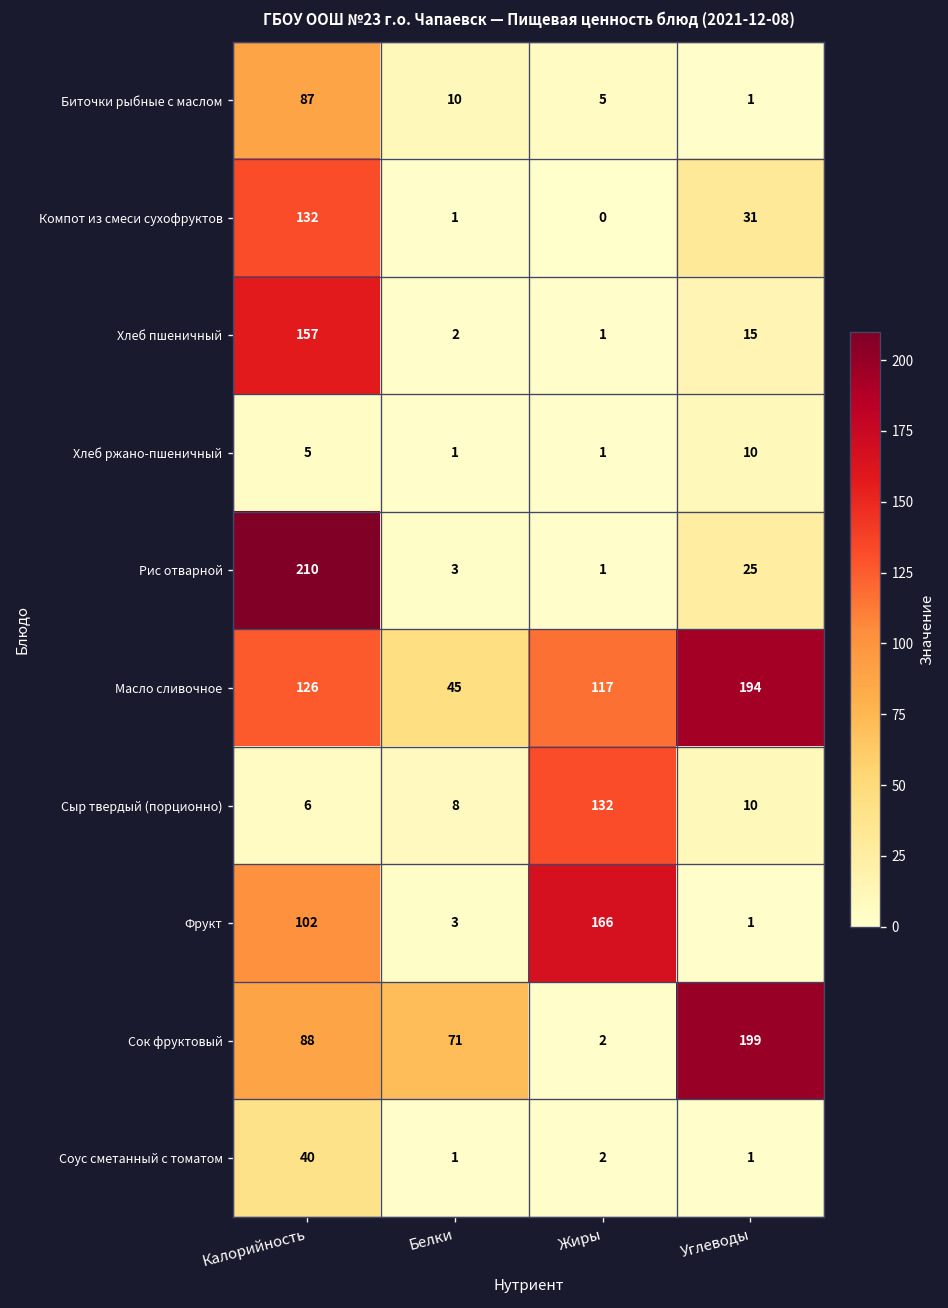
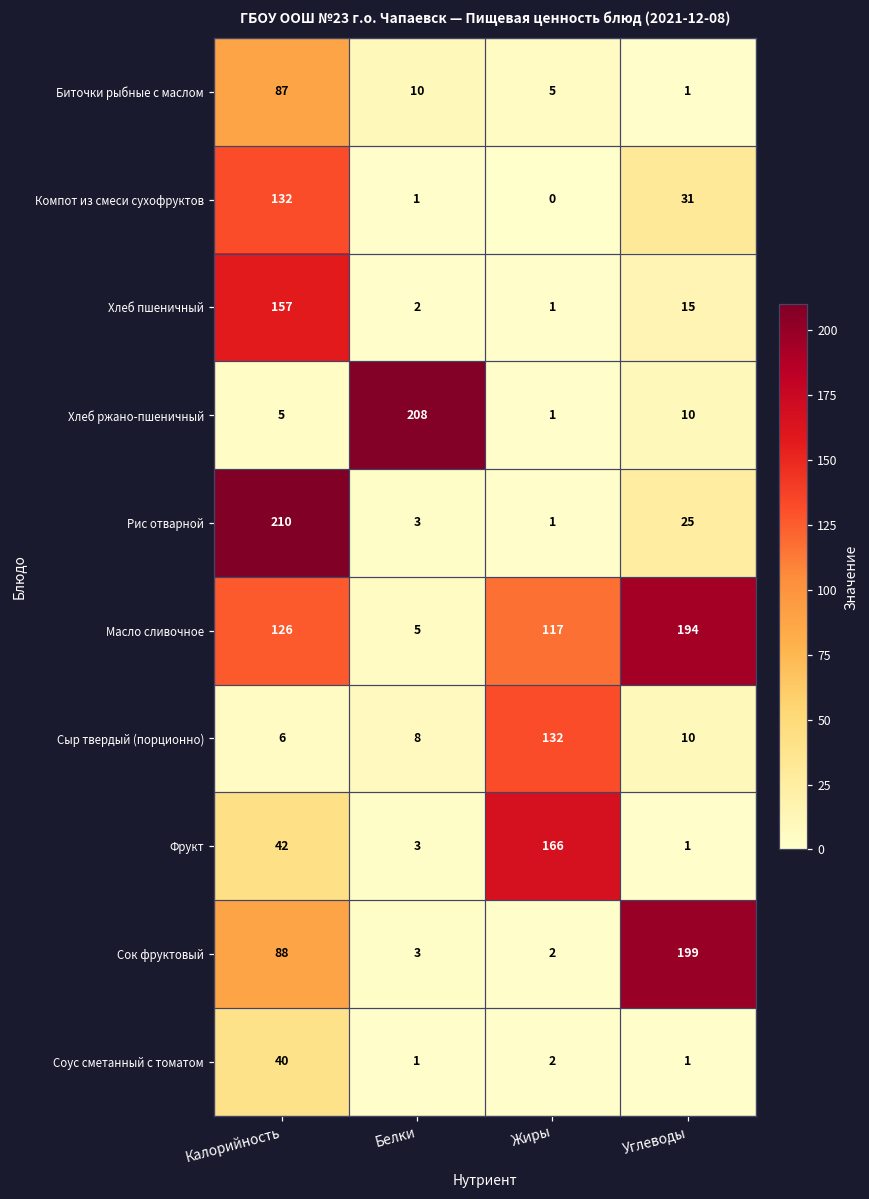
Хлеб ржано-пшеничный, Белки: 1 -> 208
Масло сливочное, Белки: 45 -> 5
Фрукт, Калорийность: 102 -> 42
Сок фруктовый, Белки: 71 -> 3
